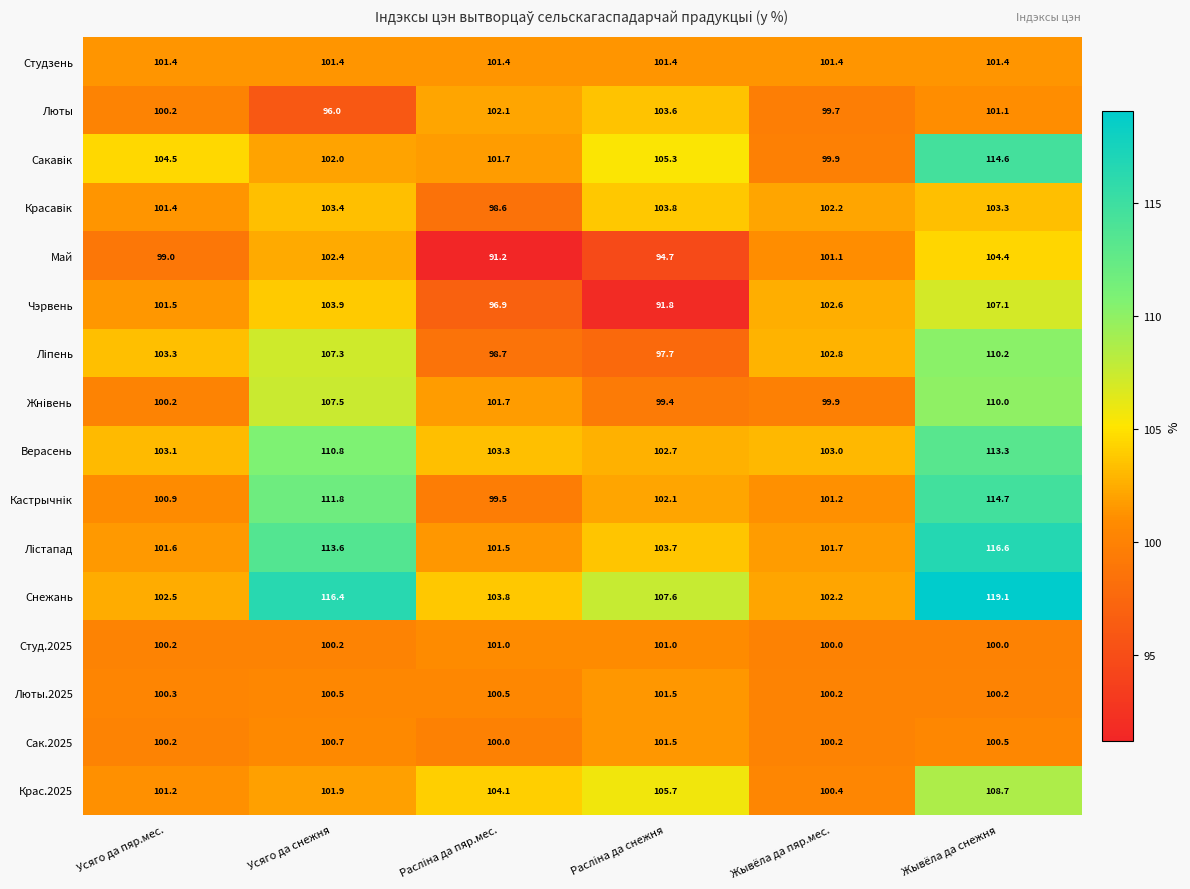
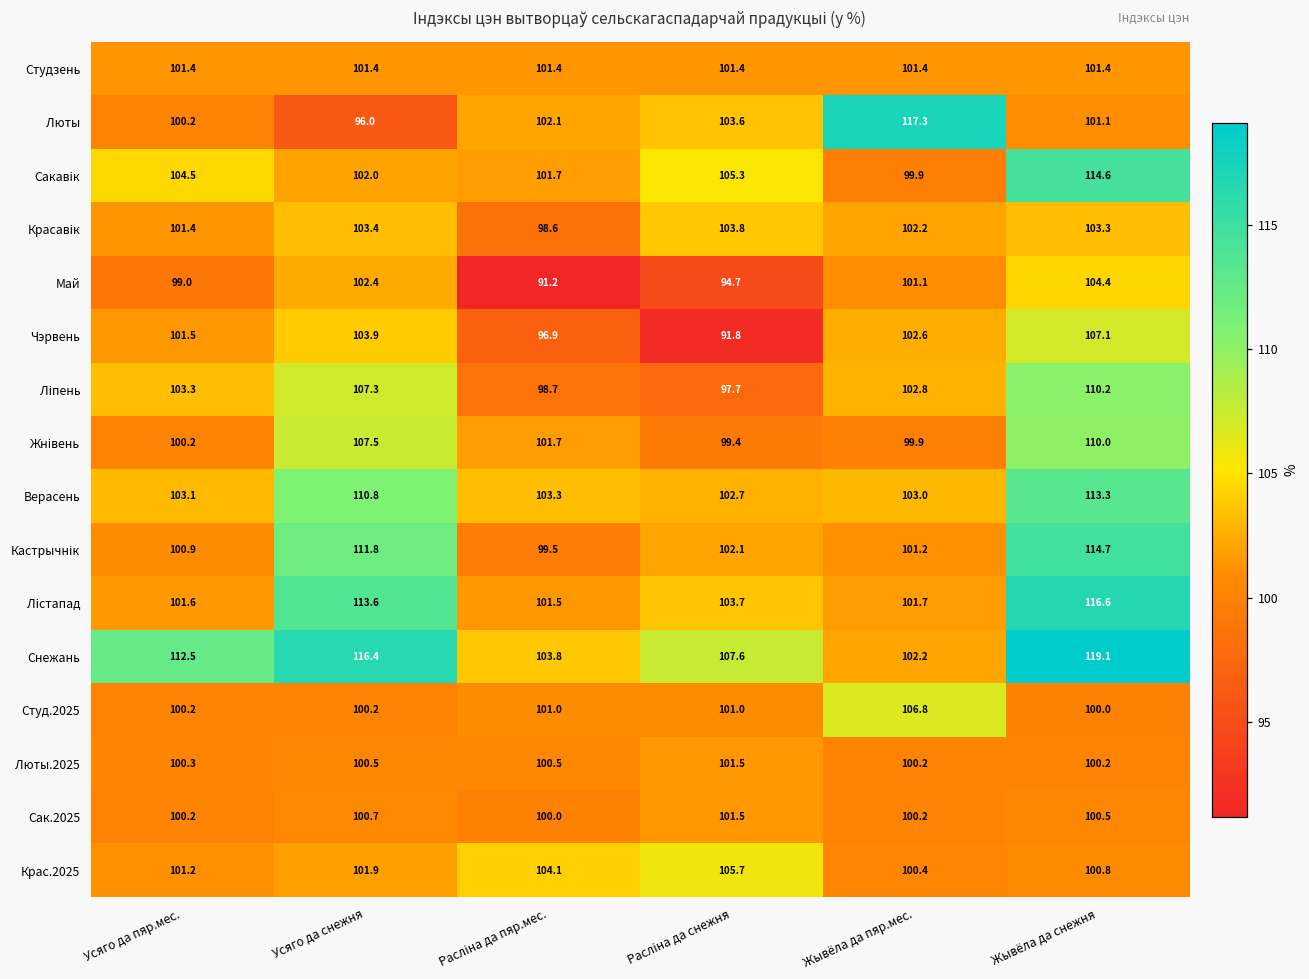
Люты, Жывёла да пяр.мес.: 99.7 -> 117.3
Снежань, Усяго да пяр.мес.: 102.5 -> 112.5
Студ.2025, Жывёла да пяр.мес.: 100.0 -> 106.8
Крас.2025, Жывёла да снежня: 108.7 -> 100.8
